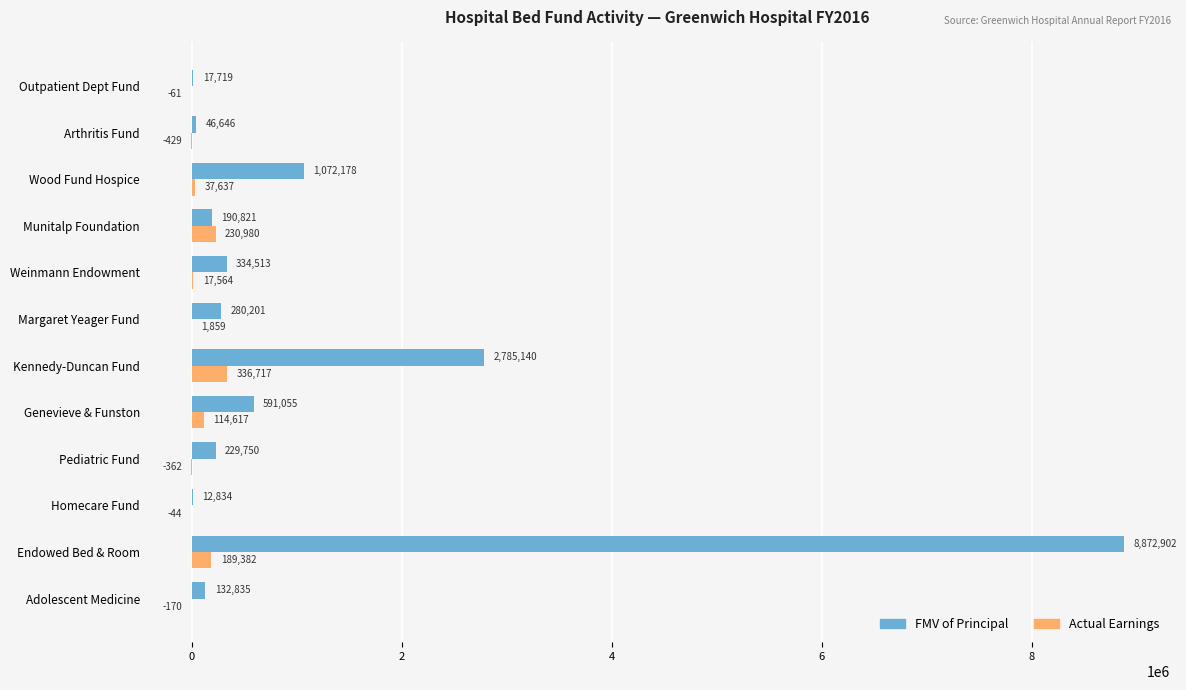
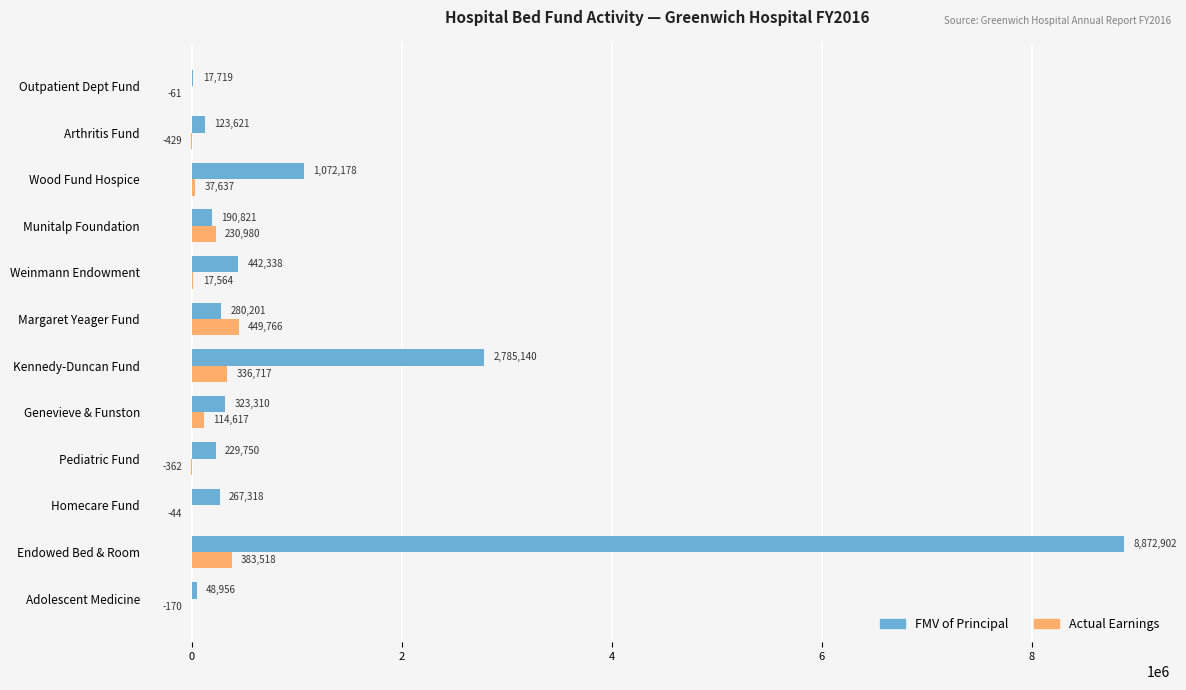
FMV of Principal, Arthritis Fund: 46,646 -> 123,621
FMV of Principal, Weinmann Endowment: 334,513 -> 442,338
Actual Earnings, Margaret Yeager Fund: 1,859 -> 449,766
FMV of Principal, Genevieve & Funston: 591,055 -> 323,310
FMV of Principal, Homecare Fund: 12,834 -> 267,318
Actual Earnings, Endowed Bed & Room: 189,382 -> 383,518
FMV of Principal, Adolescent Medicine: 132,835 -> 48,956
